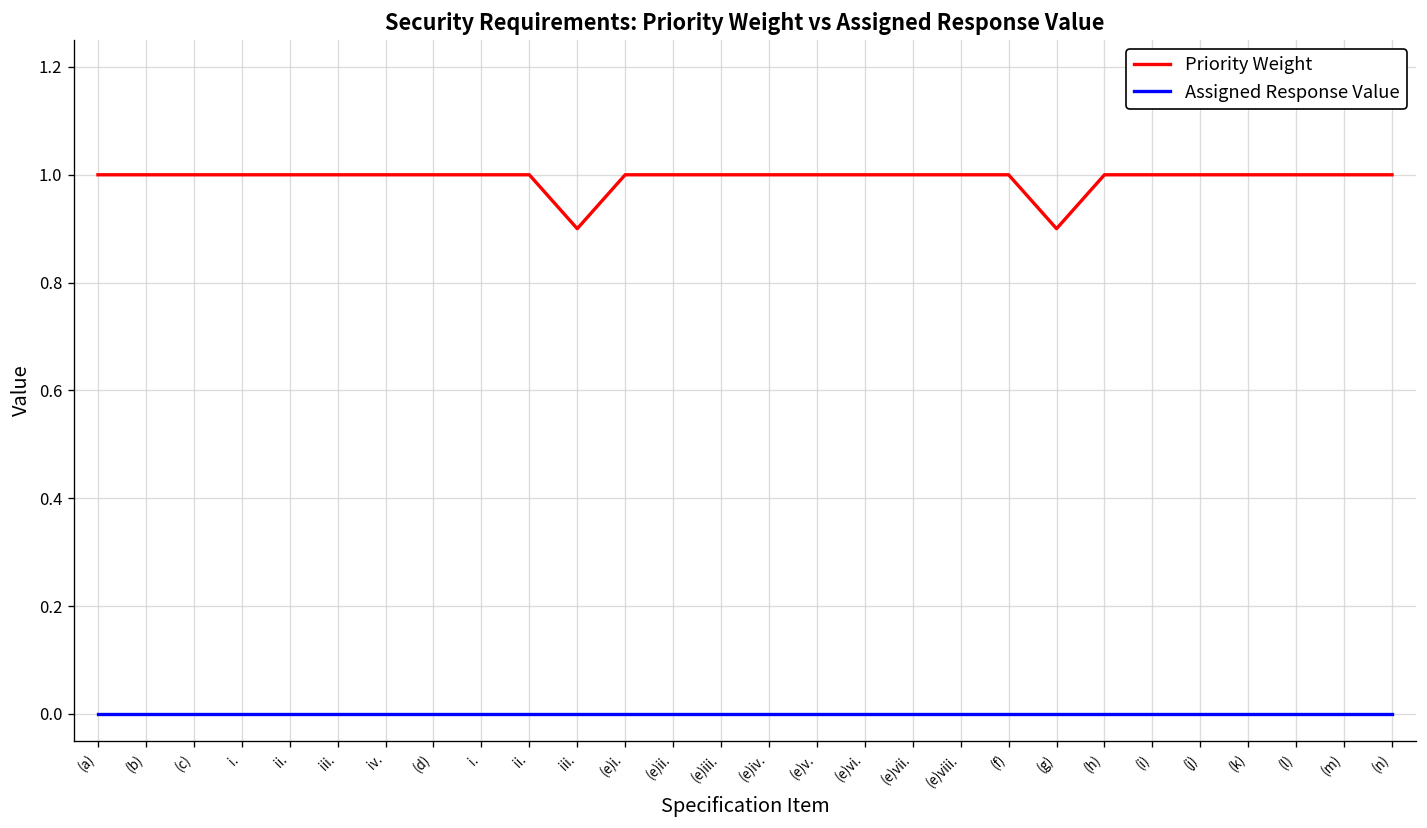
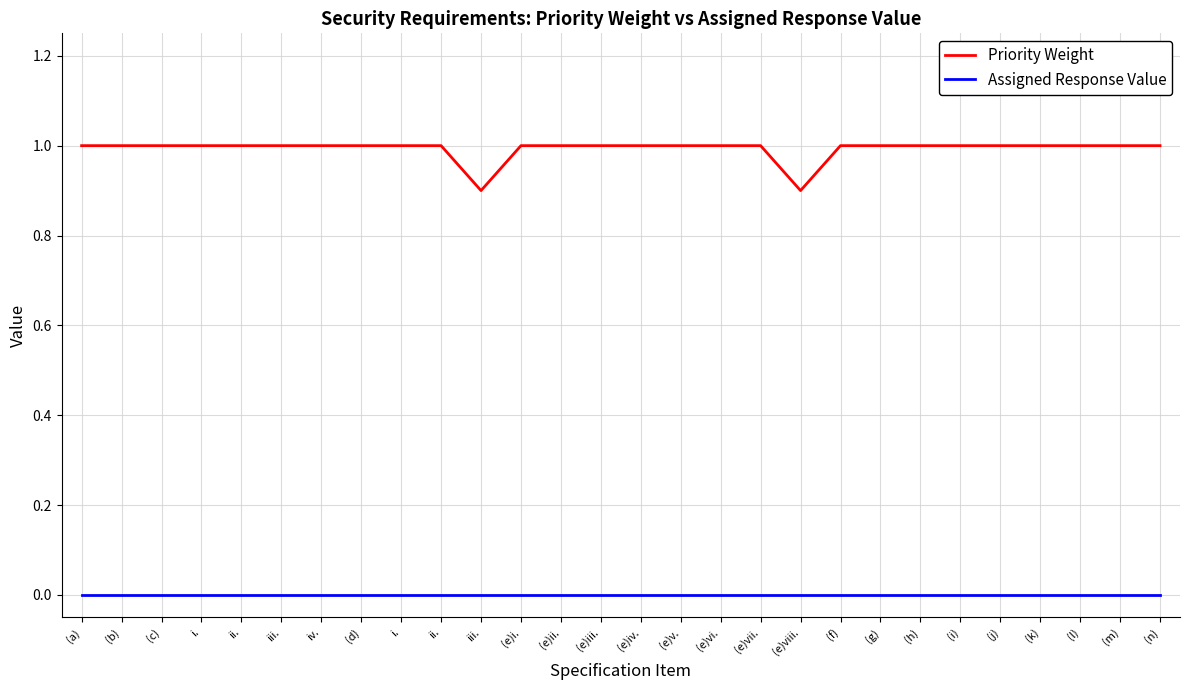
Priority Weight, (e)viii.: 1.0 -> 0.9
Priority Weight, (g): 0.9 -> 1.0
